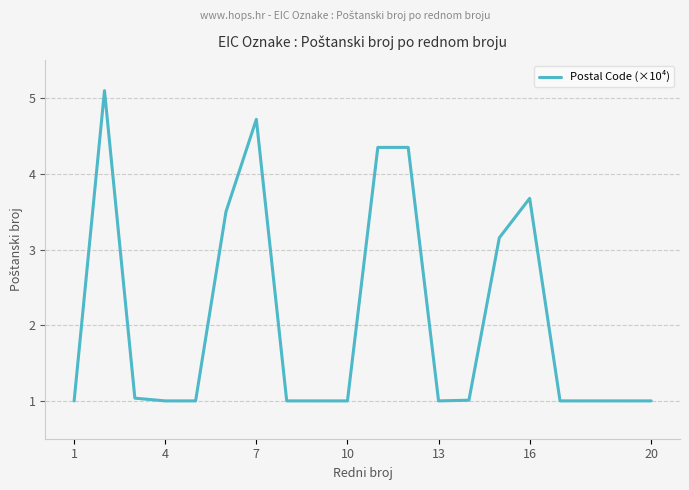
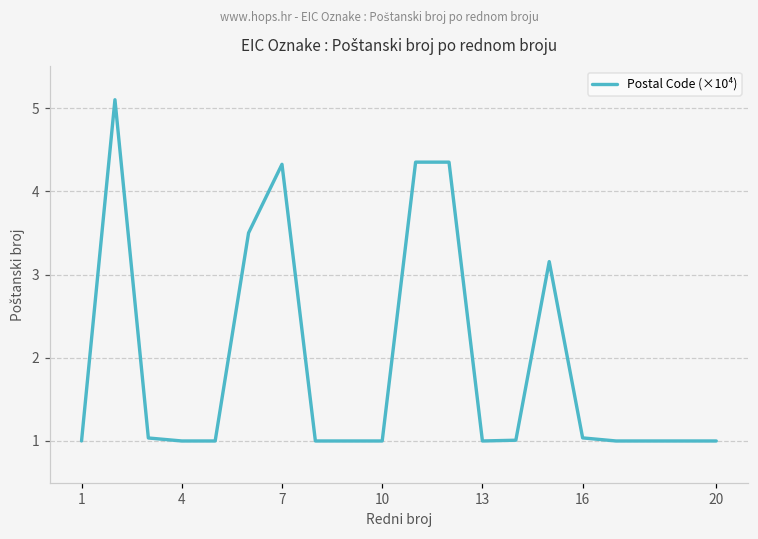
7: 4.7 -> 4.3
16: 3.7 -> 1.0
